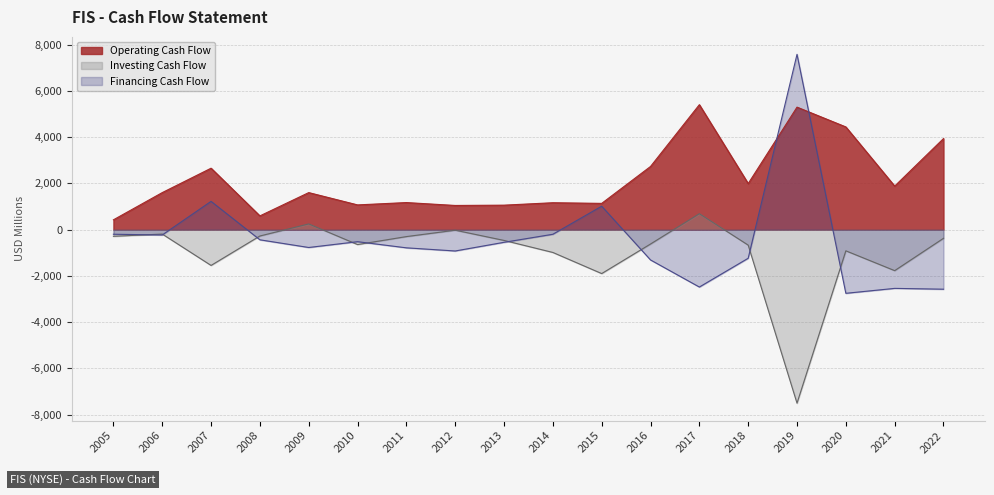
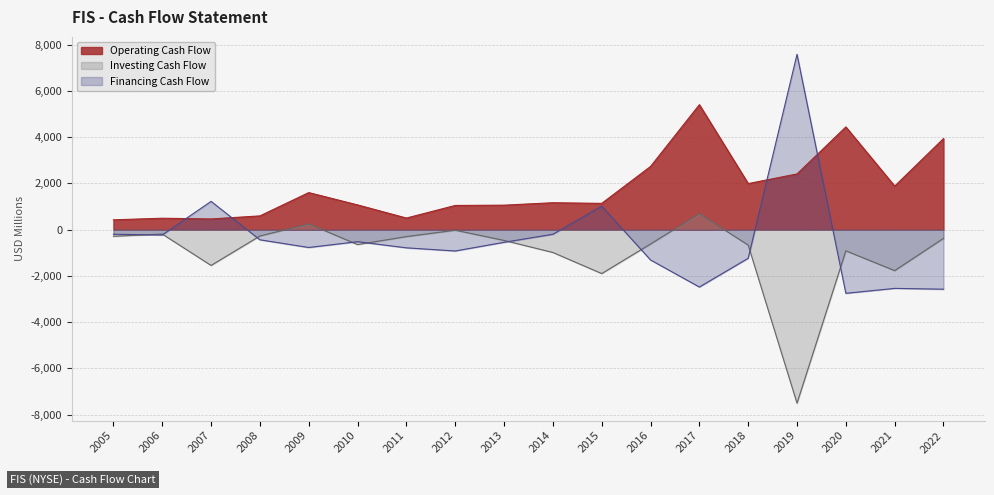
Operating Cash Flow, 2006: 1,600 -> 500
Operating Cash Flow, 2007: 2,700 -> 500
Operating Cash Flow, 2011: 1,200 -> 500
Operating Cash Flow, 2019: 5,300 -> 2,400
